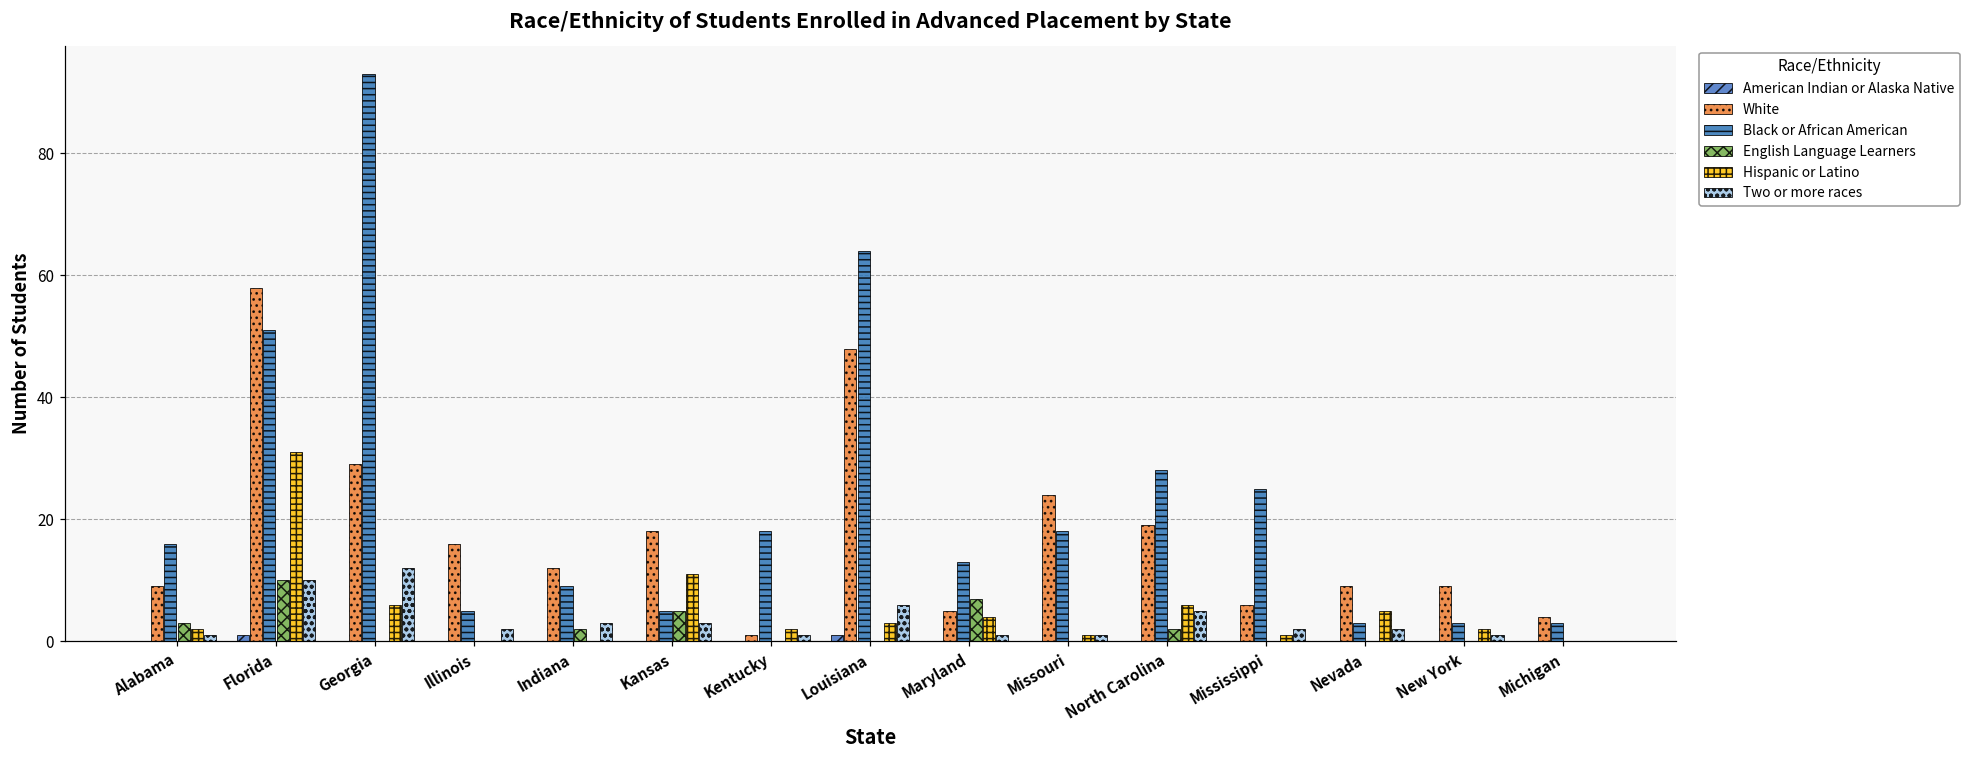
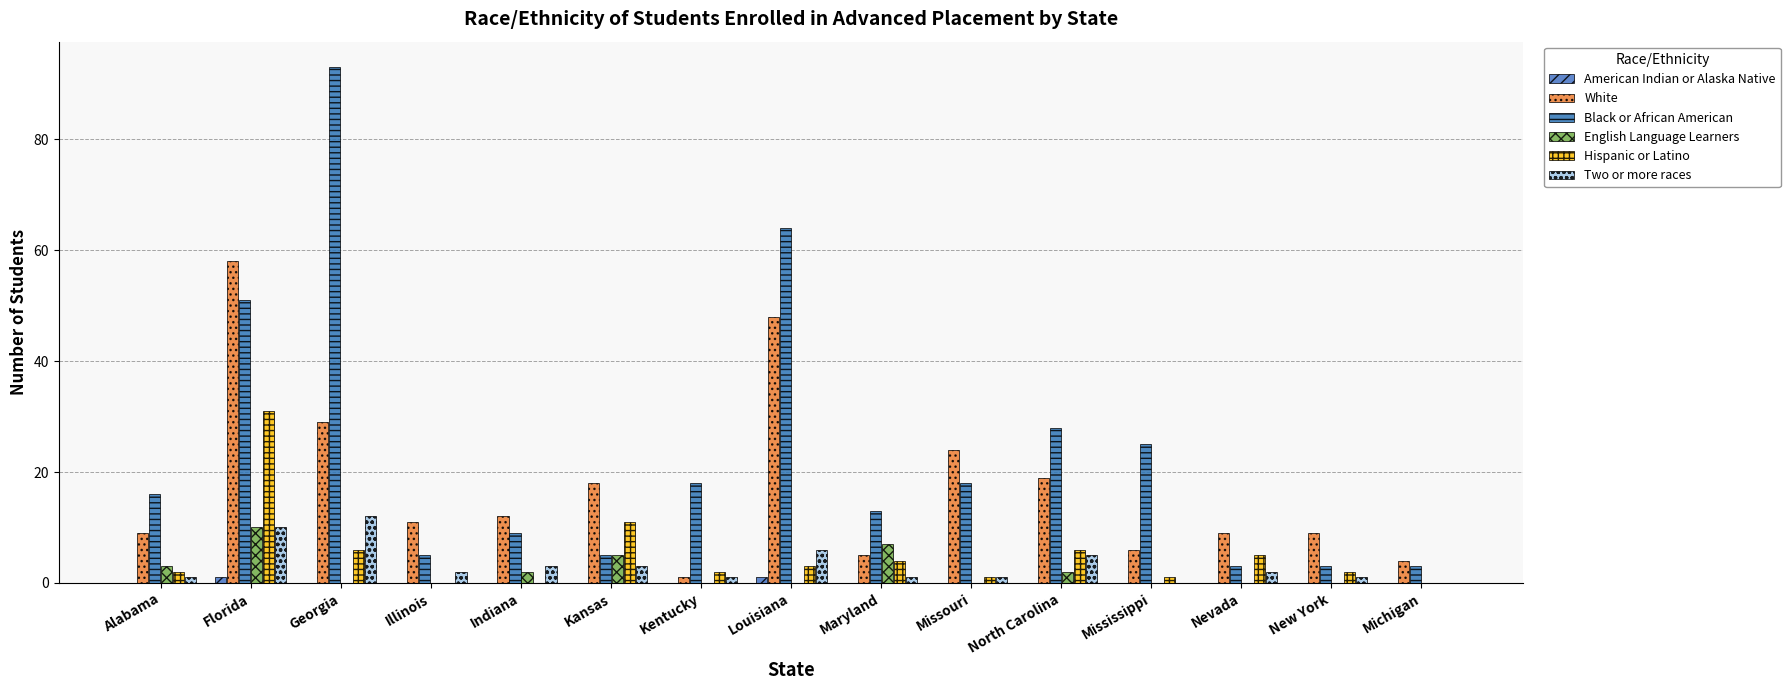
White, Illinois: 16 -> 11
Two or more races, Mississippi: 2 -> 0
